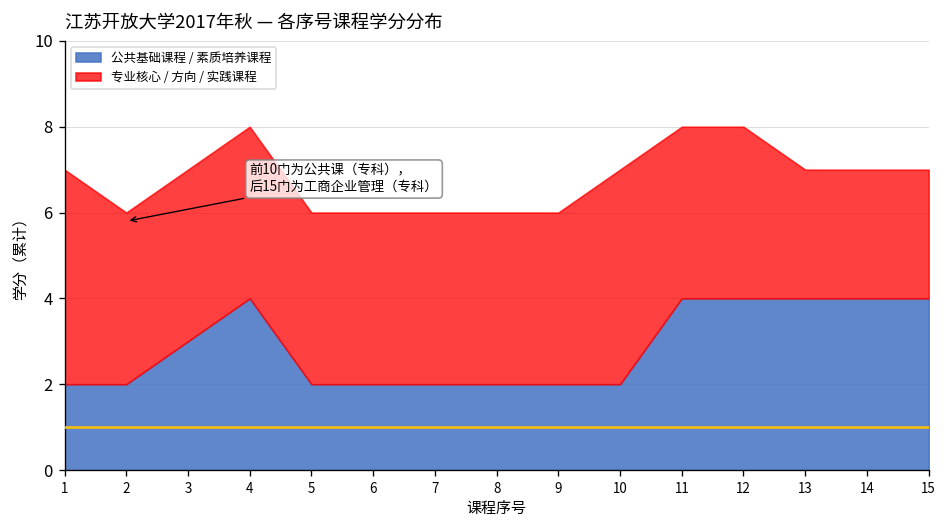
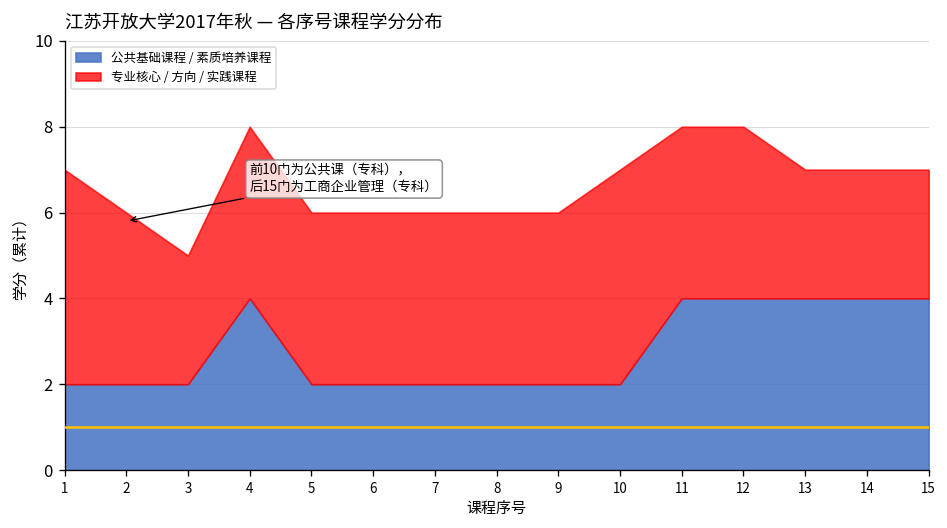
公共基础课程 / 素质培养课程, 3: 3 -> 2
专业核心 / 方向 / 实践课程, 3: 4 -> 3
